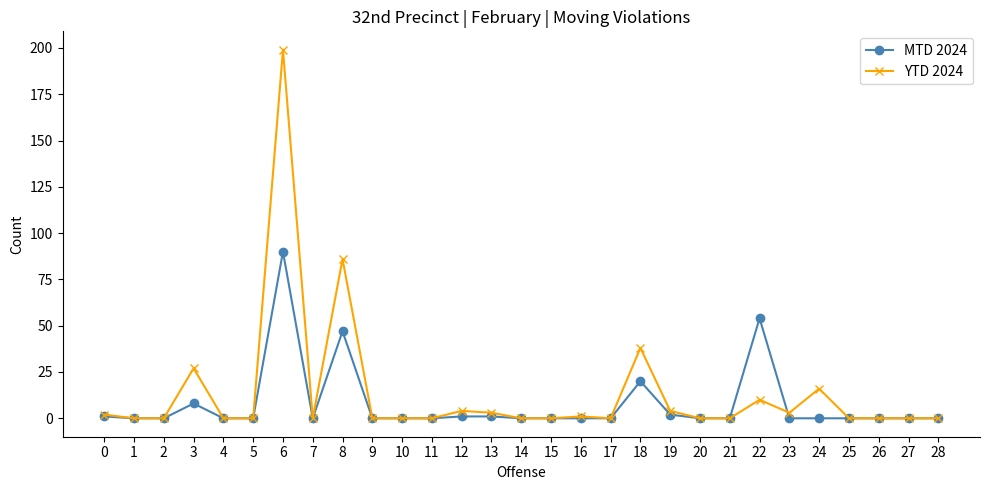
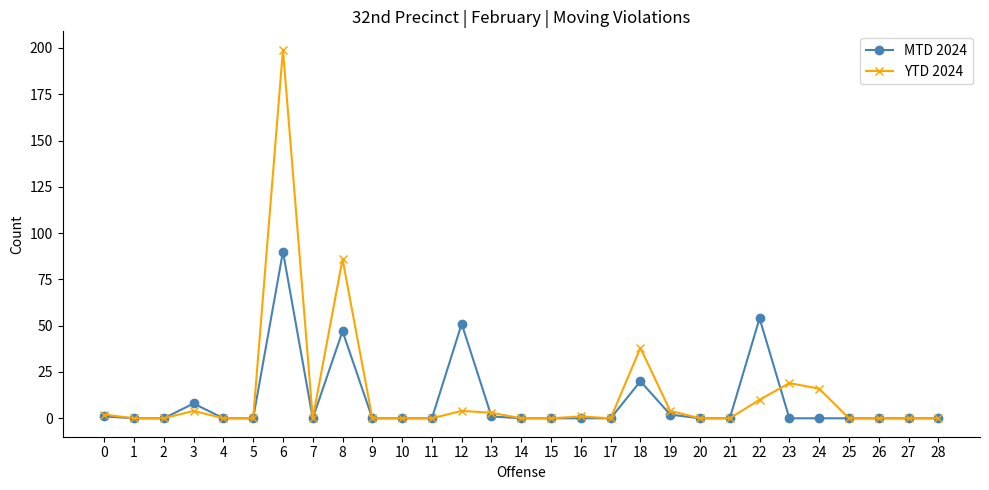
YTD 2024, 3: 27 -> 4
MTD 2024, 12: 1 -> 51
YTD 2024, 23: 3 -> 19
